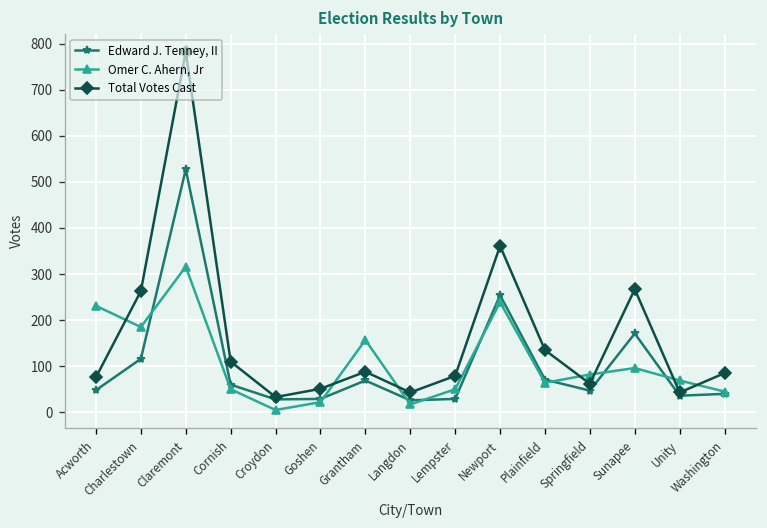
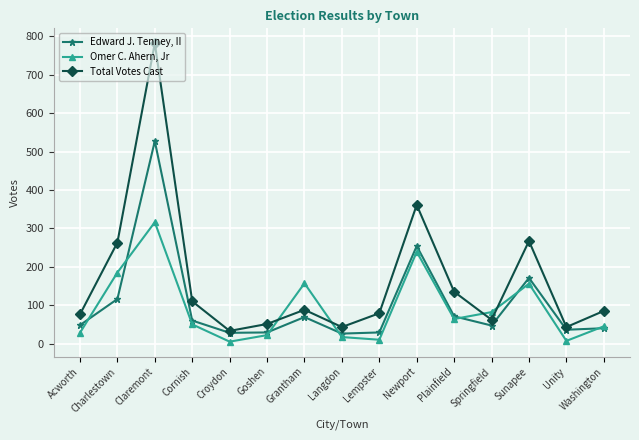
Omer C. Ahern, Jr, Acworth: 230 -> 30
Omer C. Ahern, Jr, Lempster: 50 -> 10
Omer C. Ahern, Jr, Sunapee: 100 -> 160
Omer C. Ahern, Jr, Unity: 70 -> 10
